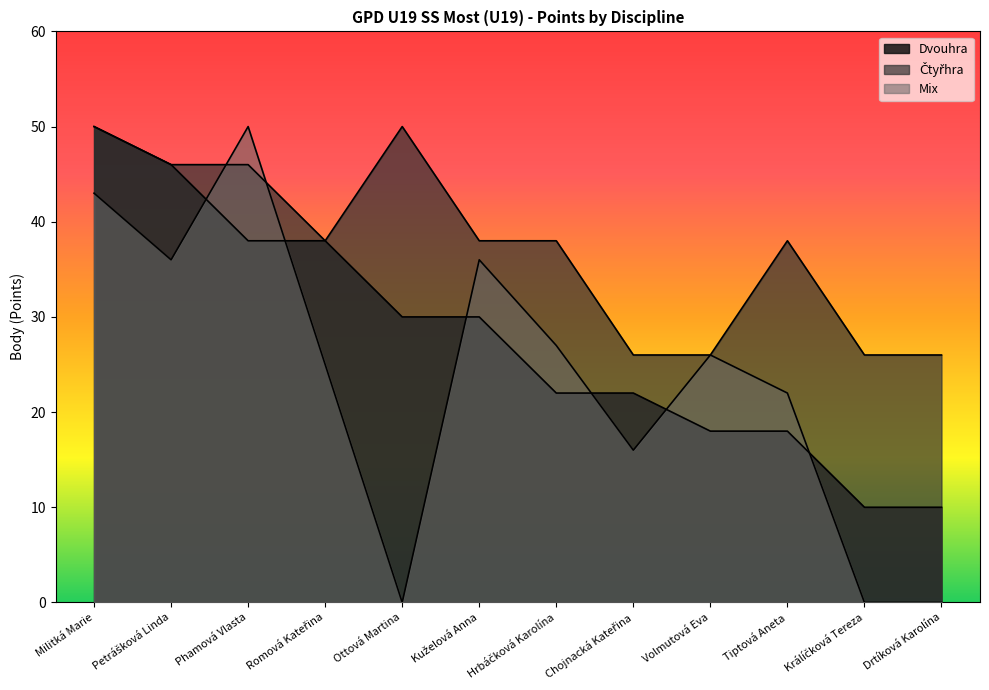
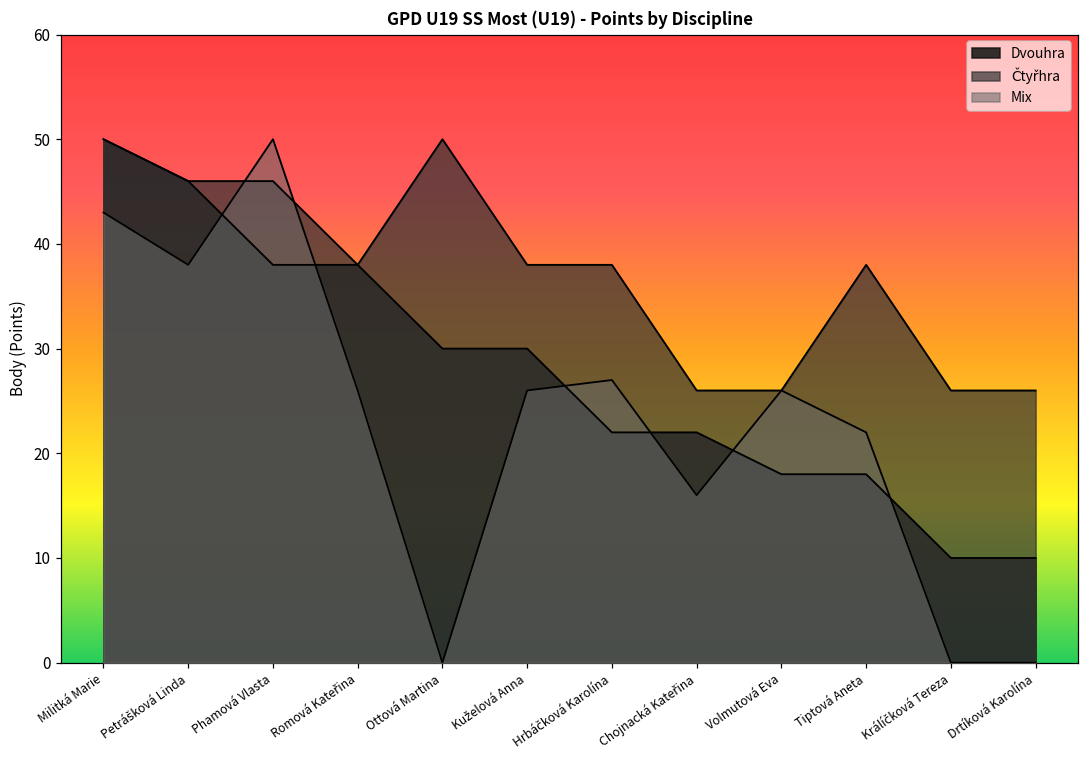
Mix, Petrášková Linda: 36 -> 38
Mix, Romová Kateřina: 25 -> 26
Mix, Kuželová Anna: 36 -> 26
